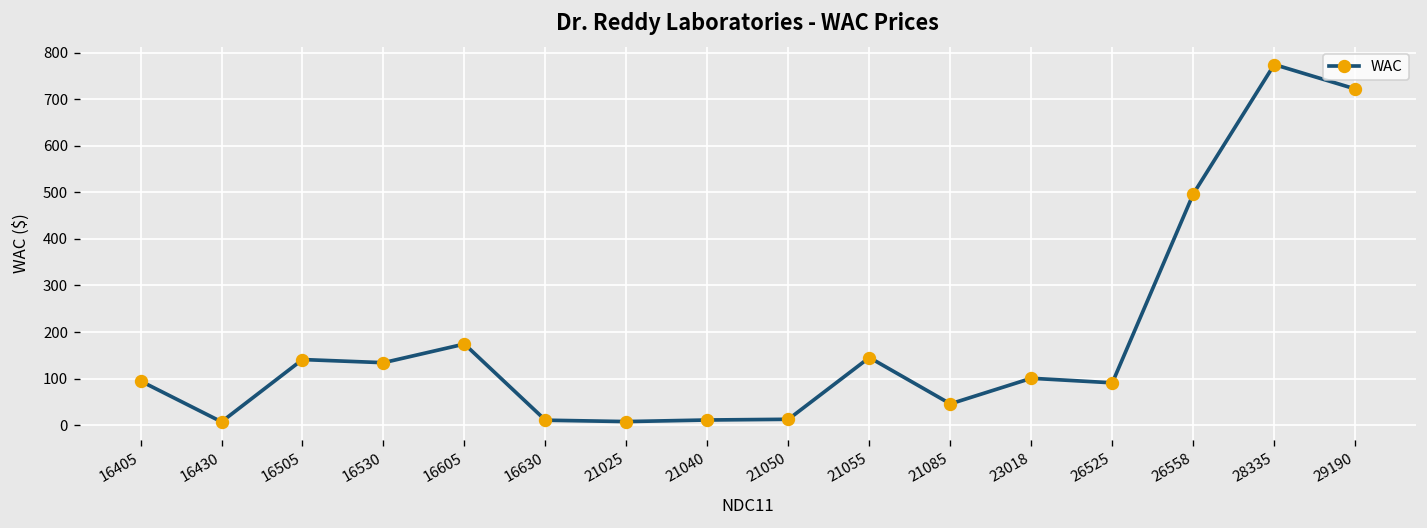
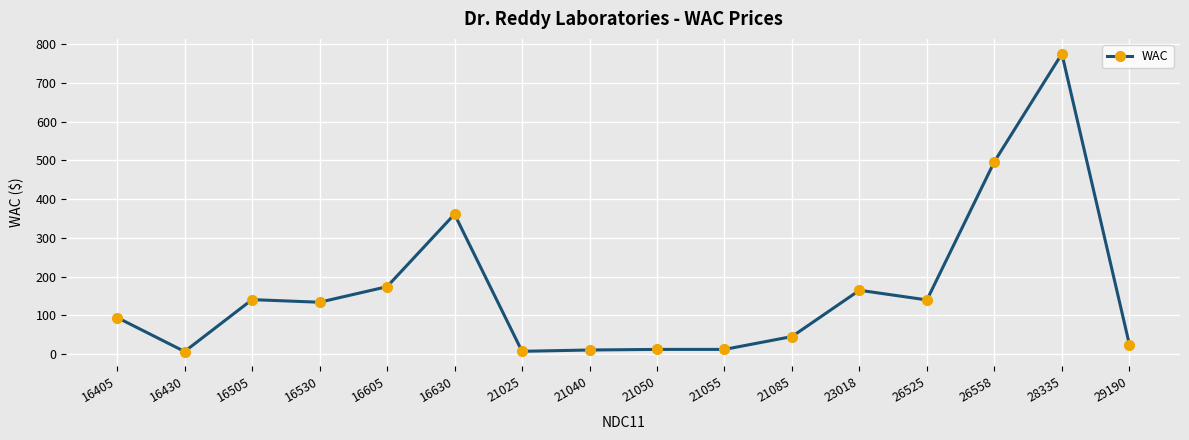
16630: 10 -> 360
21055: 150 -> 10
23018: 100 -> 170
26525: 90 -> 140
29190: 720 -> 30
